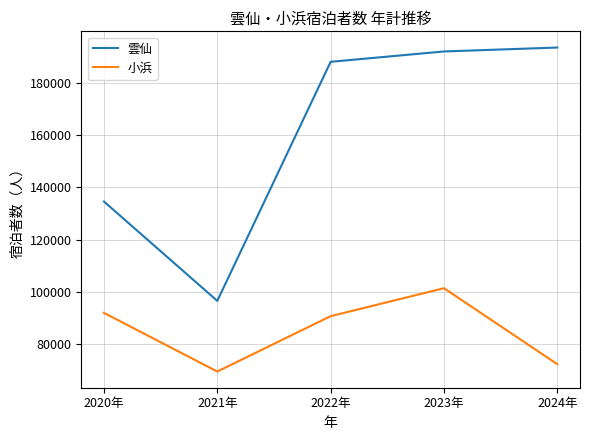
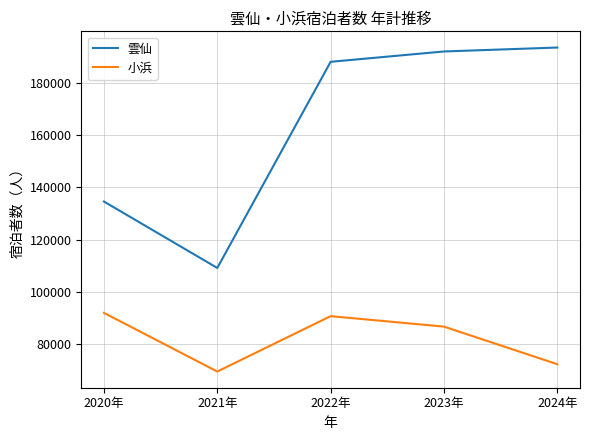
雲仙, 2021年: 97000 -> 109000
小浜, 2023年: 102000 -> 87000
